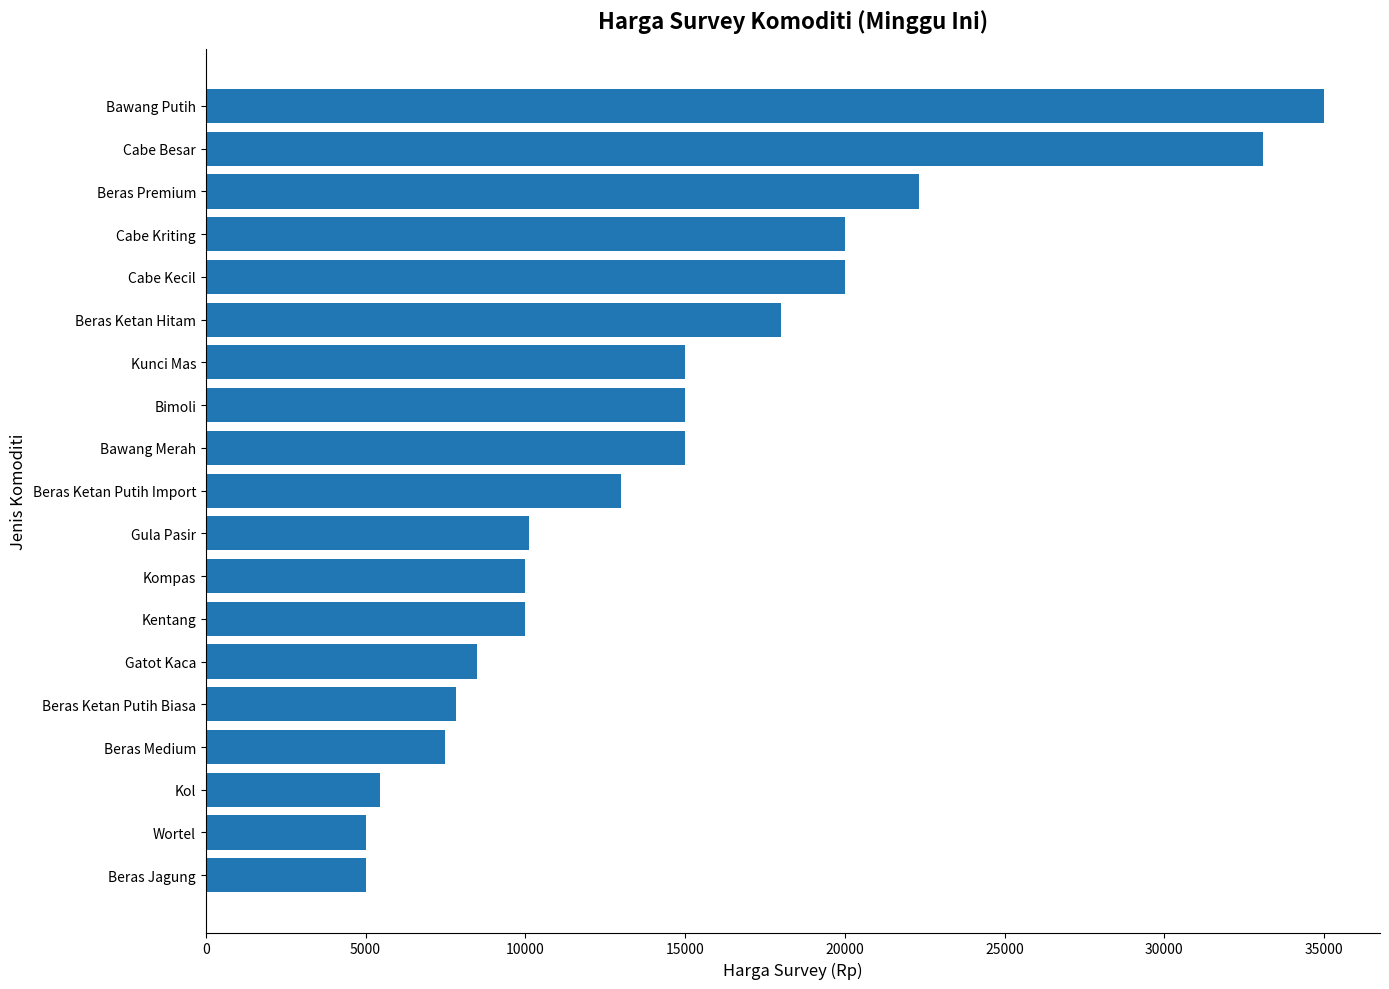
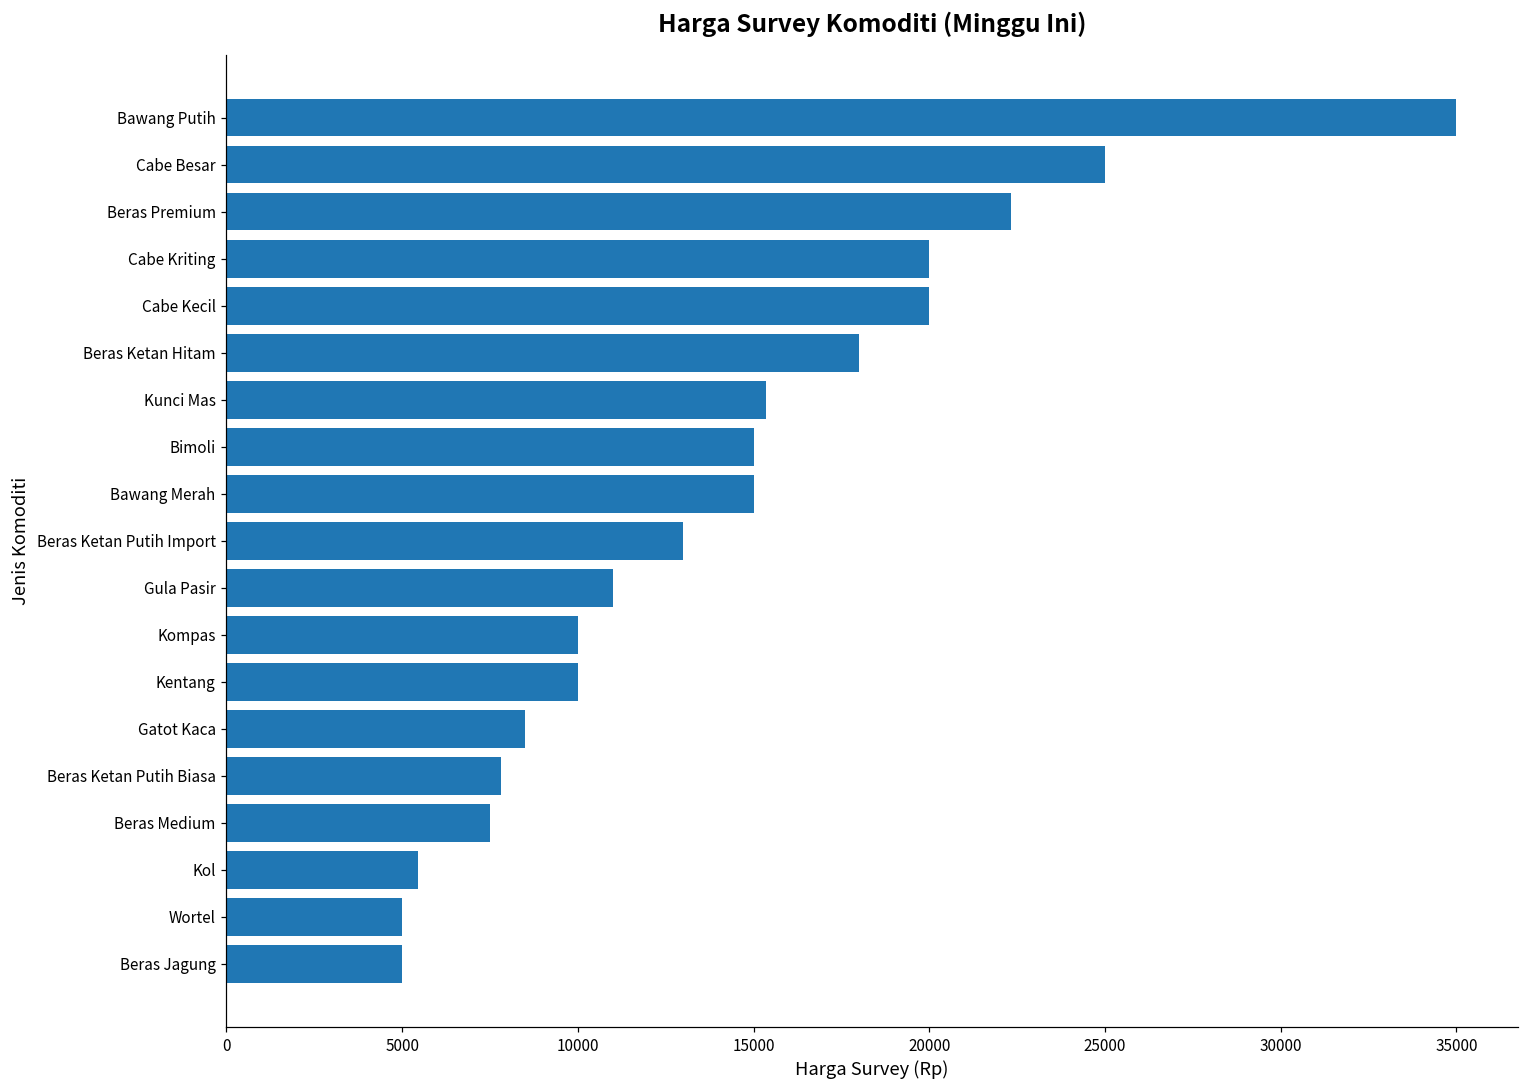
Cabe Besar: 33100 -> 25000
Kunci Mas: 15000 -> 15400
Gula Pasir: 10100 -> 11000
